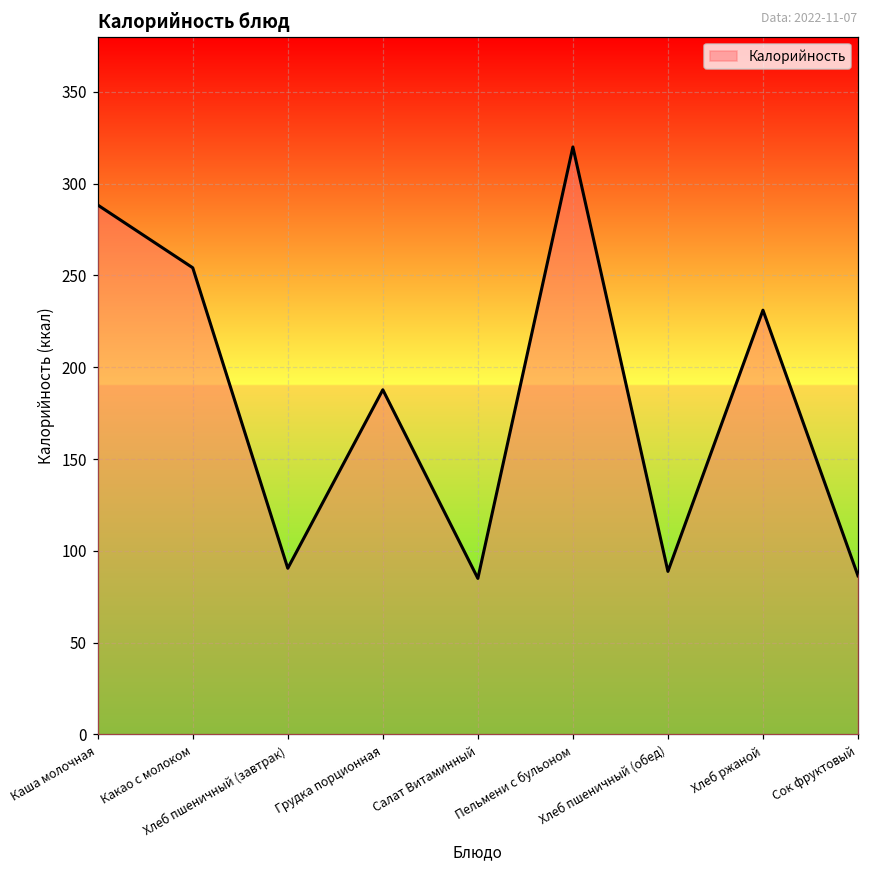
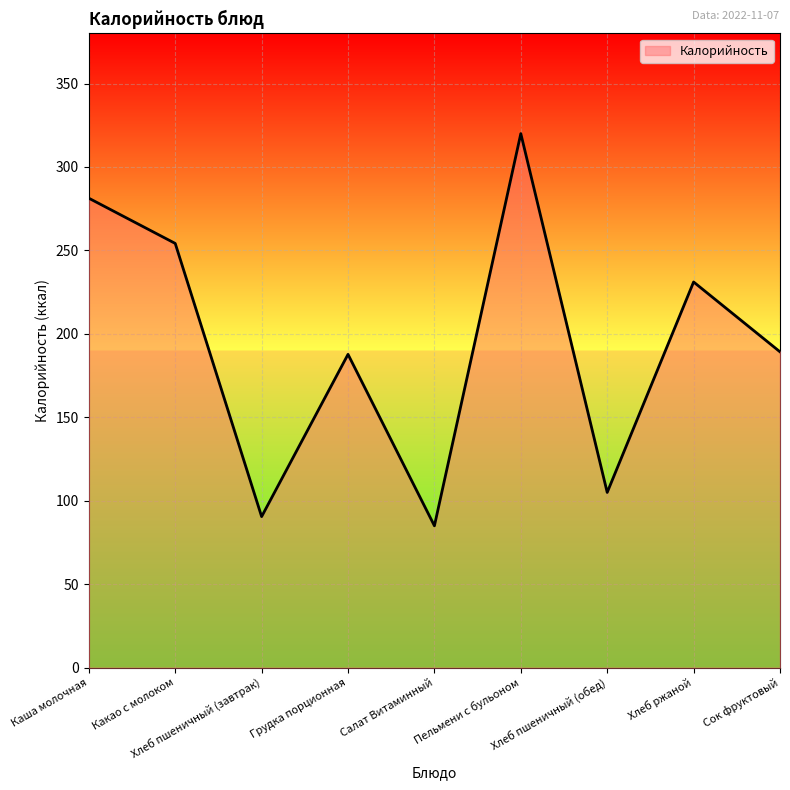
Каша молочная: 288 -> 281
Хлеб пшеничный (обед): 89 -> 105
Сок фруктовый: 86 -> 189
